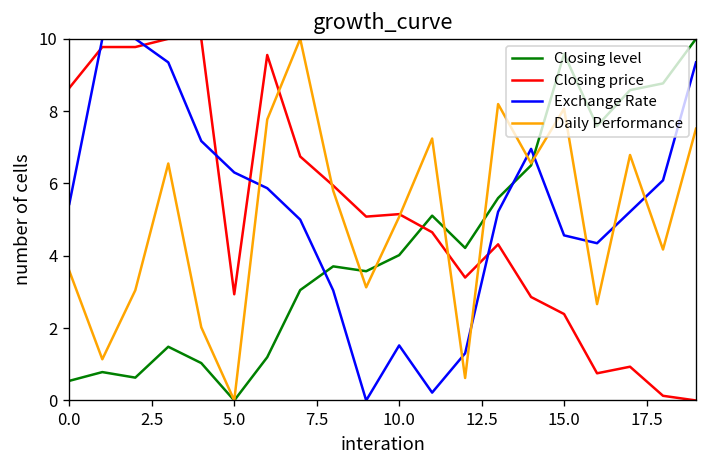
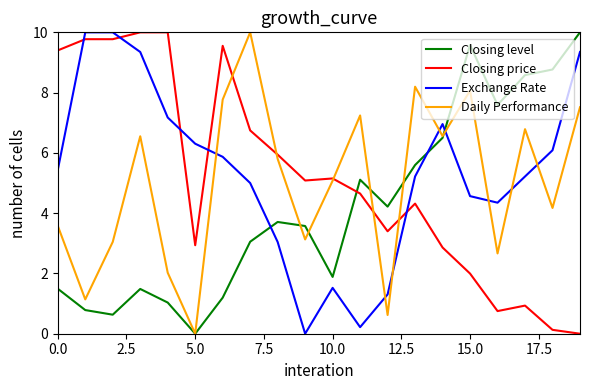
Closing level, 0.0: 0.5 -> 1.5
Closing price, 0.0: 8.6 -> 9.4
Closing level, 10.0: 4.0 -> 1.9
Closing price, 15.0: 2.4 -> 2.0
